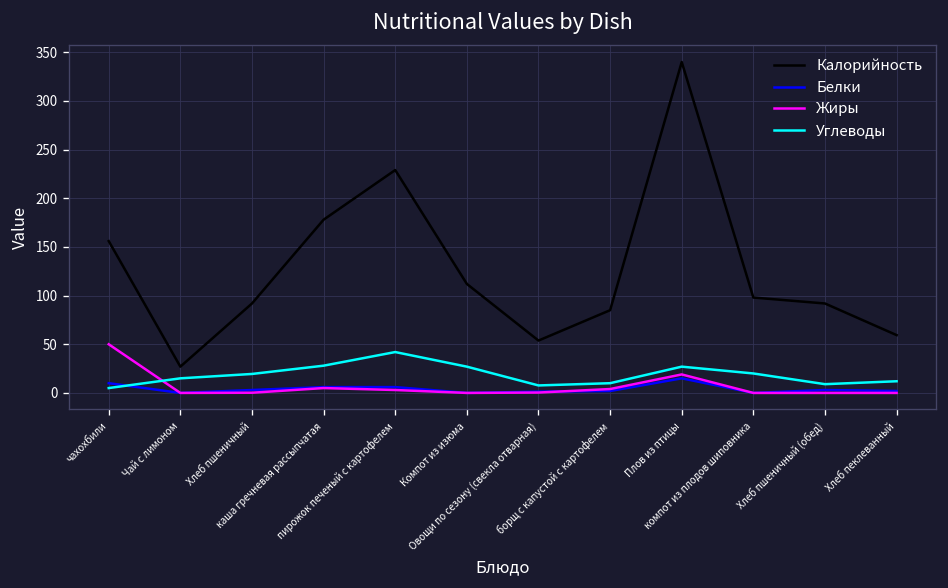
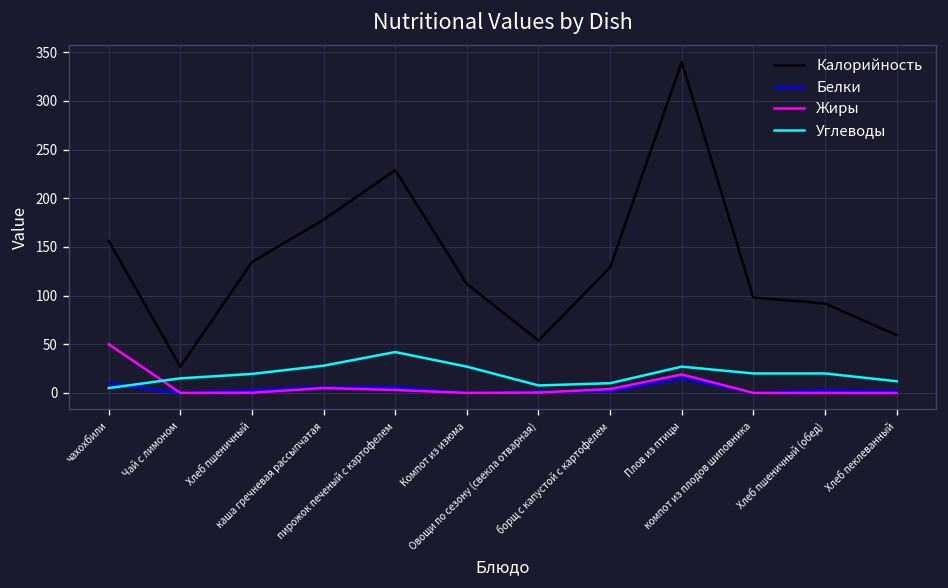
Калорийность, Хлеб пшеничный: 90 -> 130
Калорийность, борщ с капустой с картофелем: 90 -> 130
Углеводы, Хлеб пшеничный (обед): 10 -> 20
